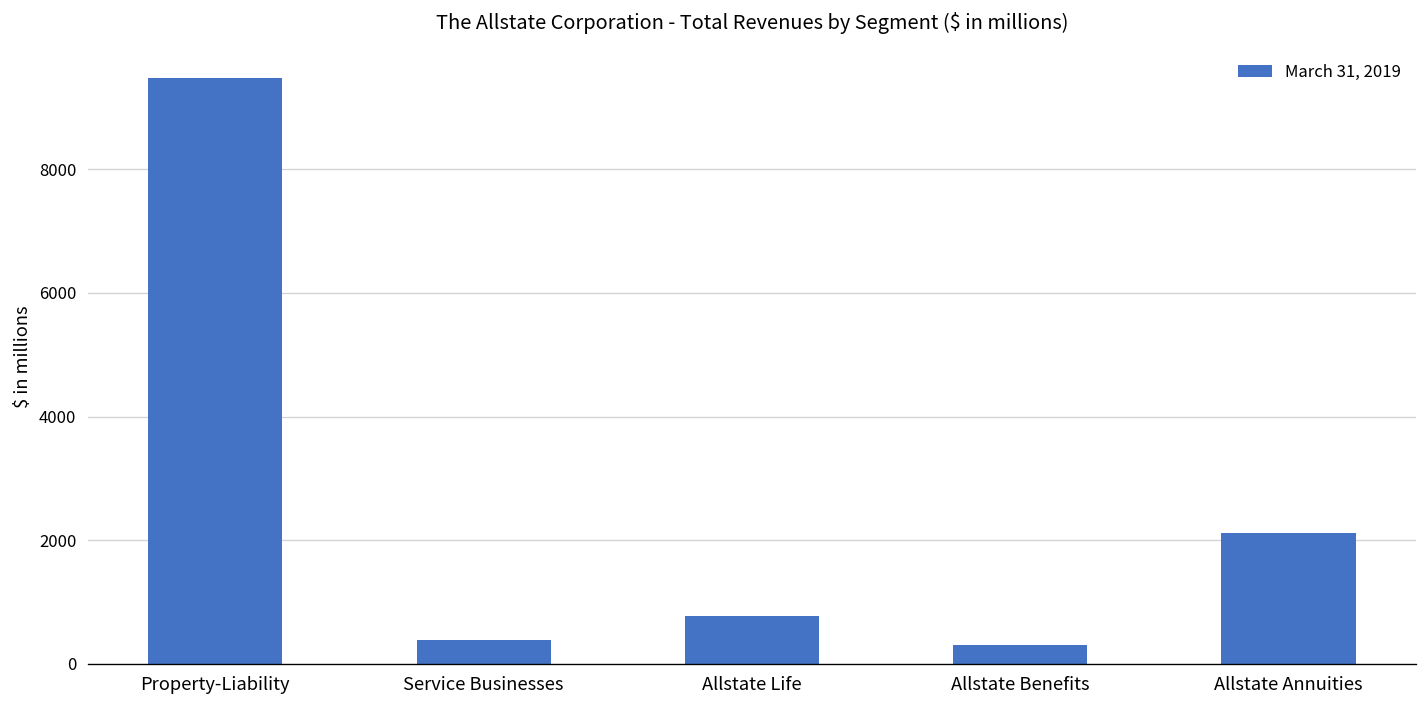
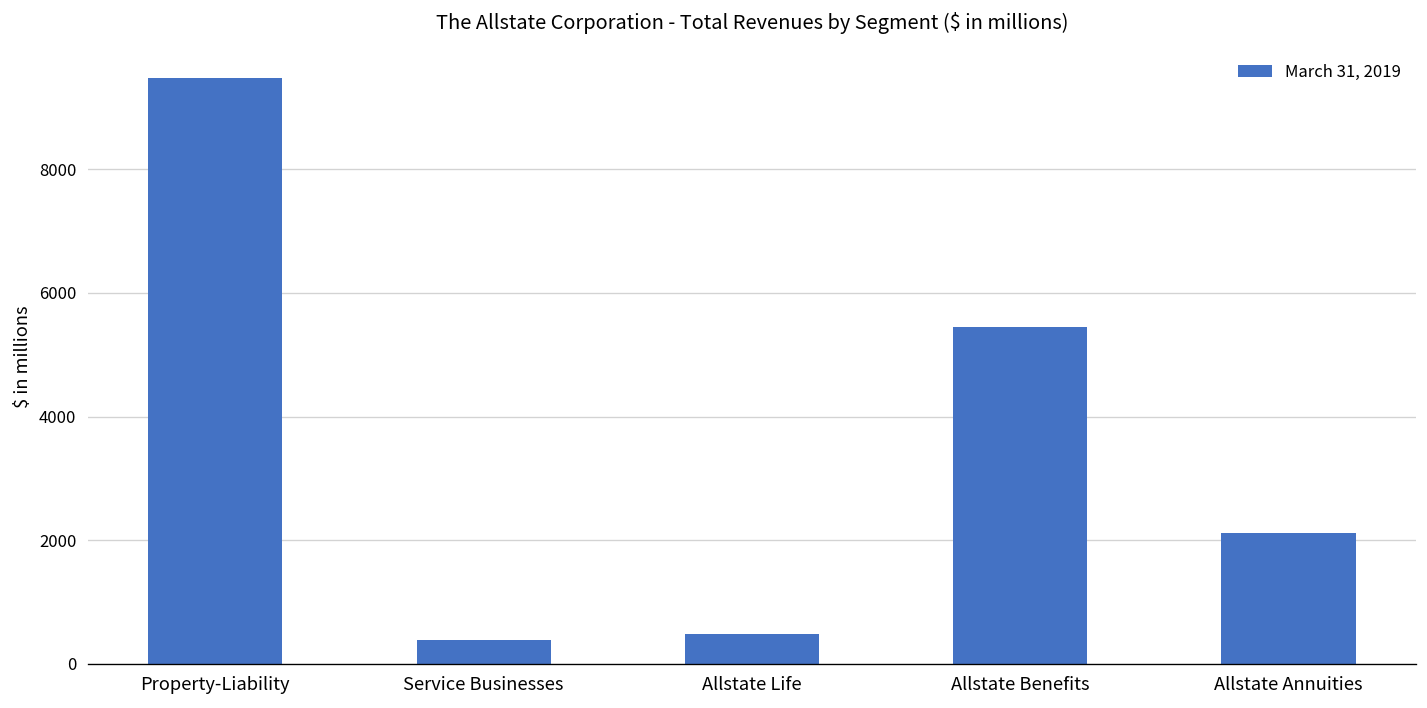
Allstate Life: 800 -> 500
Allstate Benefits: 300 -> 5400
